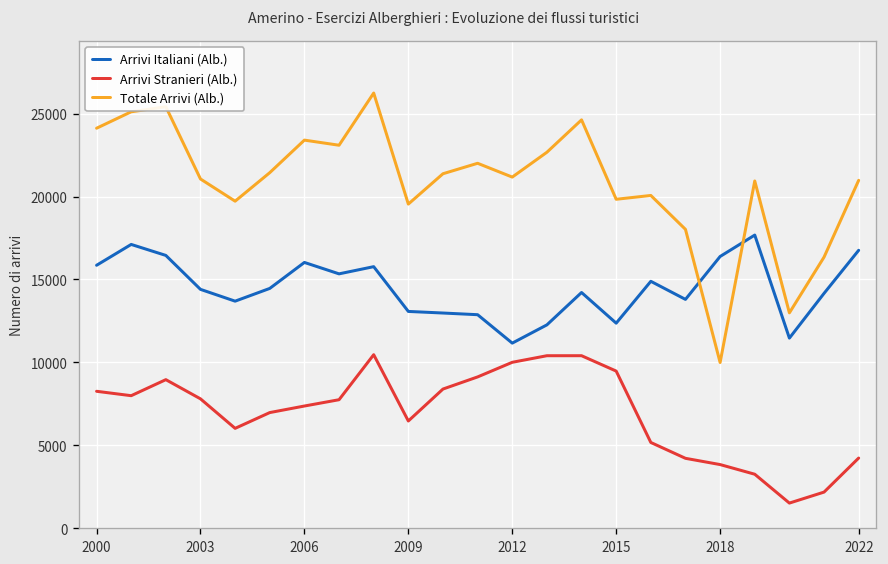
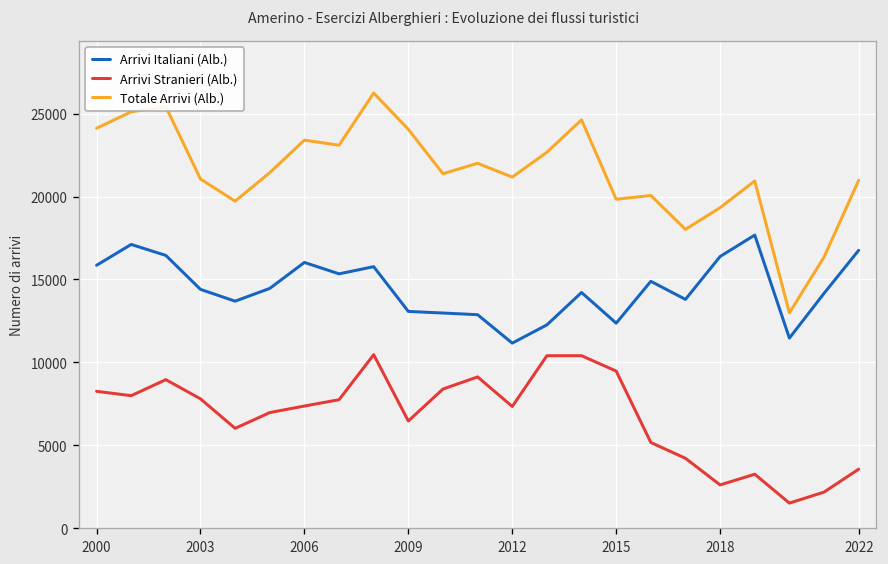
Totale Arrivi (Alb.), 2009: 19500 -> 24100
Arrivi Stranieri (Alb.), 2012: 10000 -> 7300
Arrivi Stranieri (Alb.), 2018: 3800 -> 2600
Totale Arrivi (Alb.), 2018: 10000 -> 19300
Arrivi Stranieri (Alb.), 2022: 4200 -> 3600
